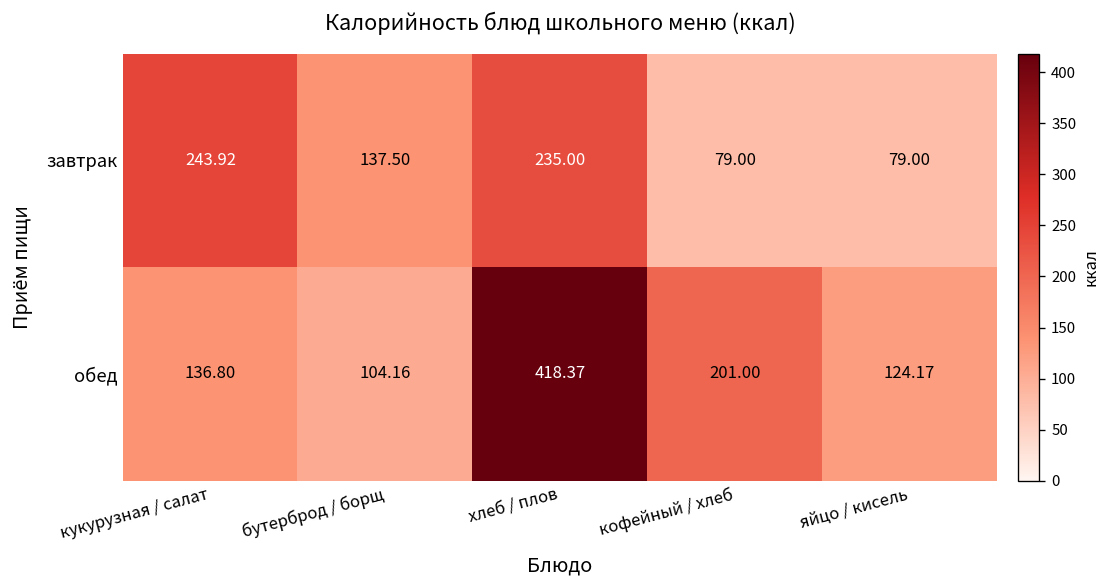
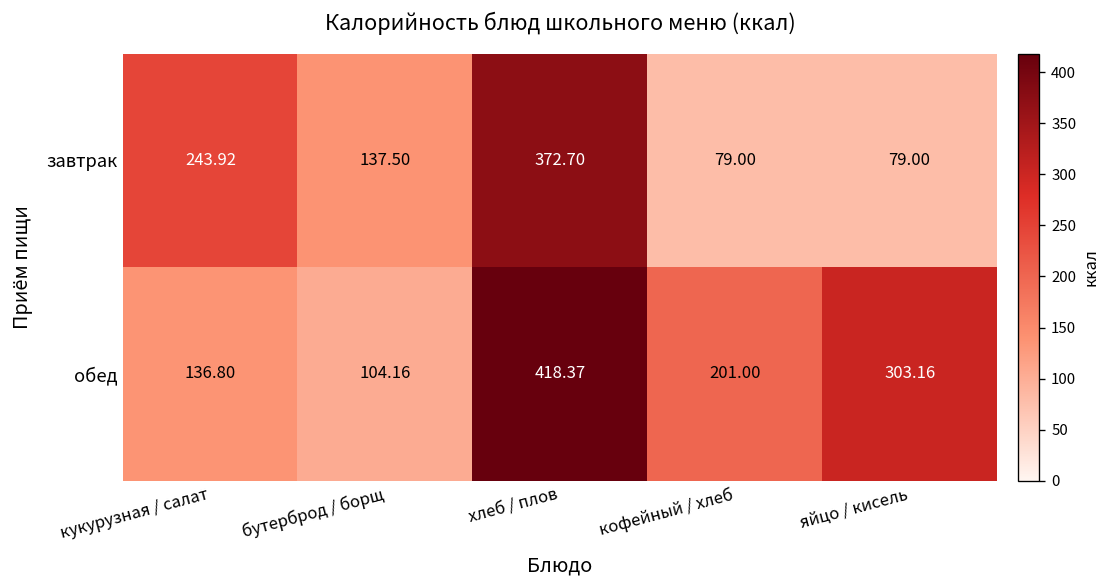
завтрак, хлеб / плов: 235.00 -> 372.70
обед, яйцо / кисель: 124.17 -> 303.16
